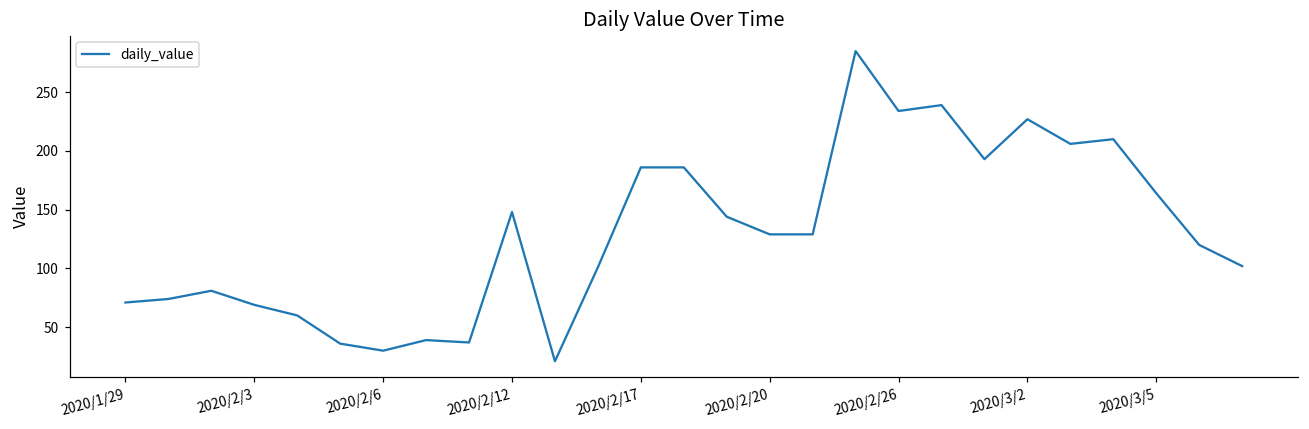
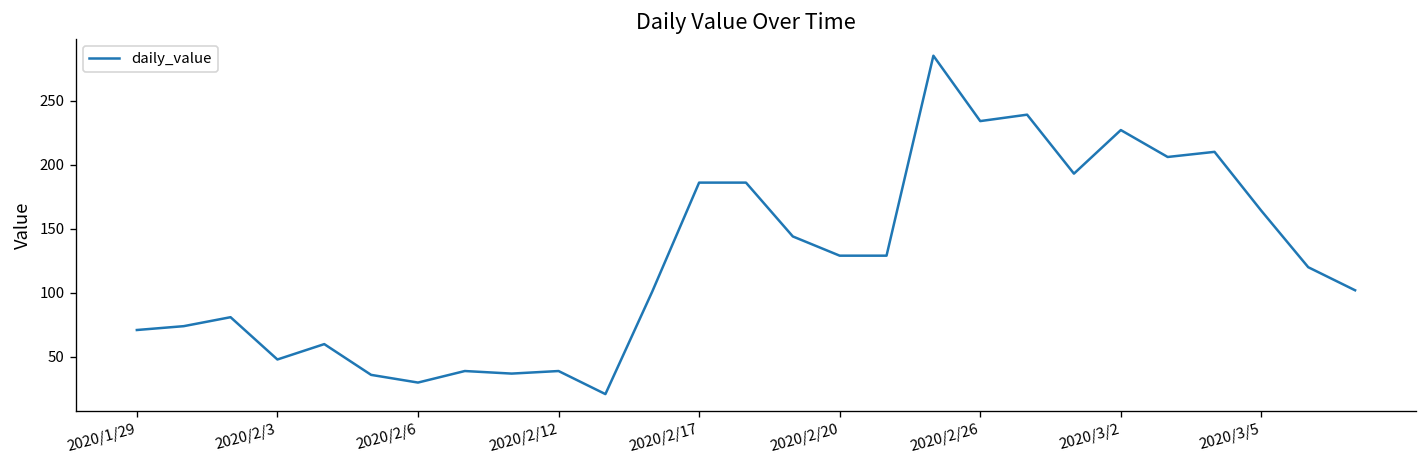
2020/2/3: 69 -> 48
2020/2/12: 148 -> 39
